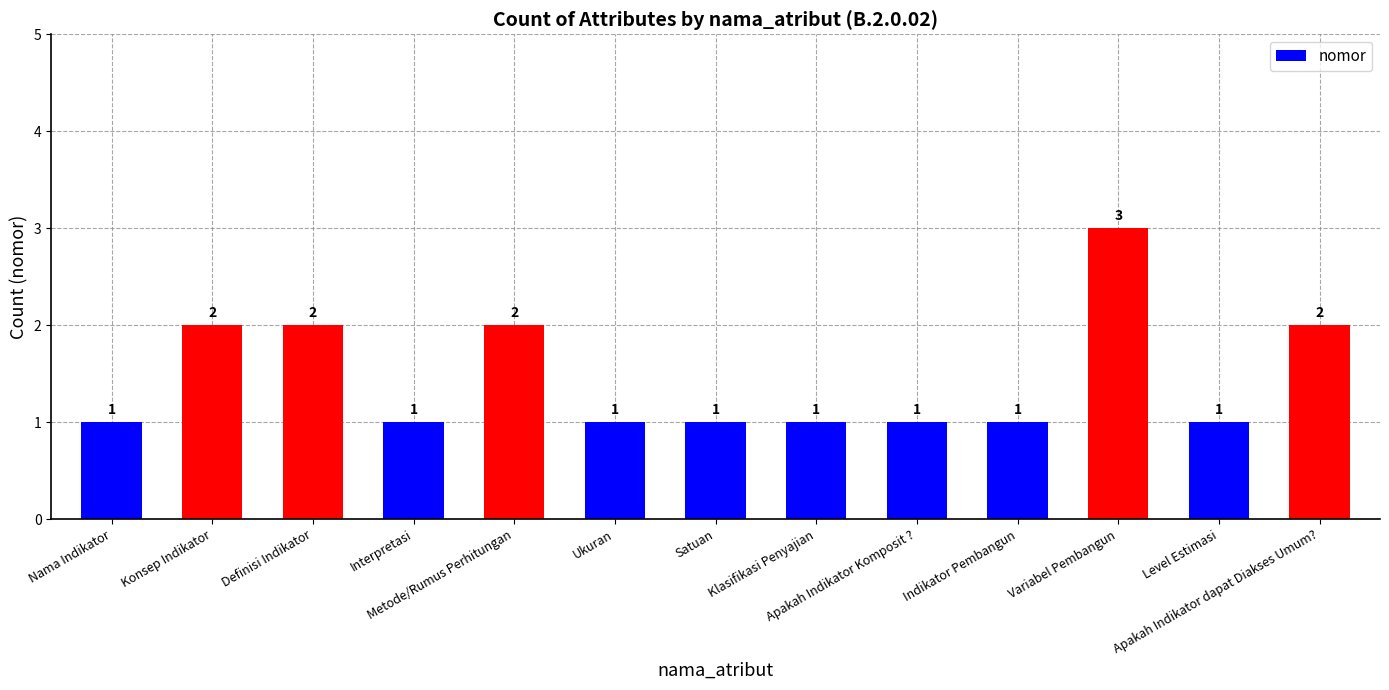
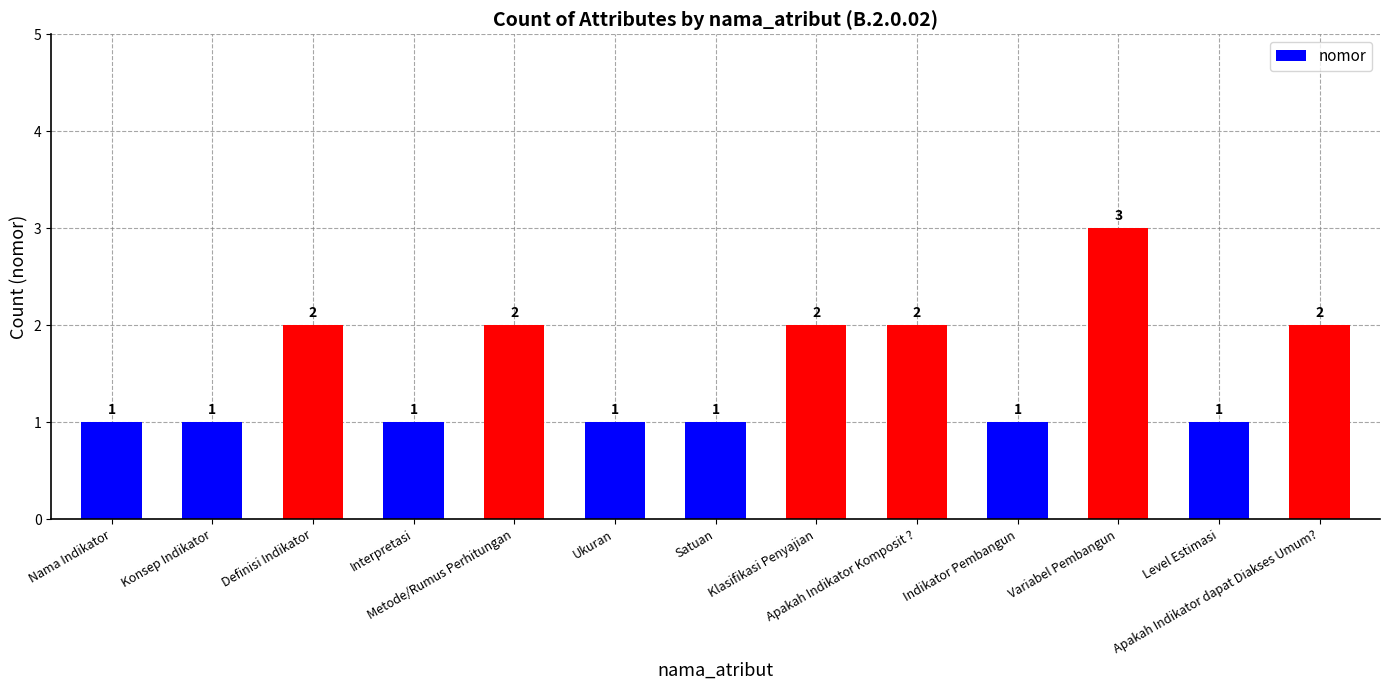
Konsep Indikator: 2 -> 1
Klasifikasi Penyajian: 1 -> 2
Apakah Indikator Komposit ?: 1 -> 2
